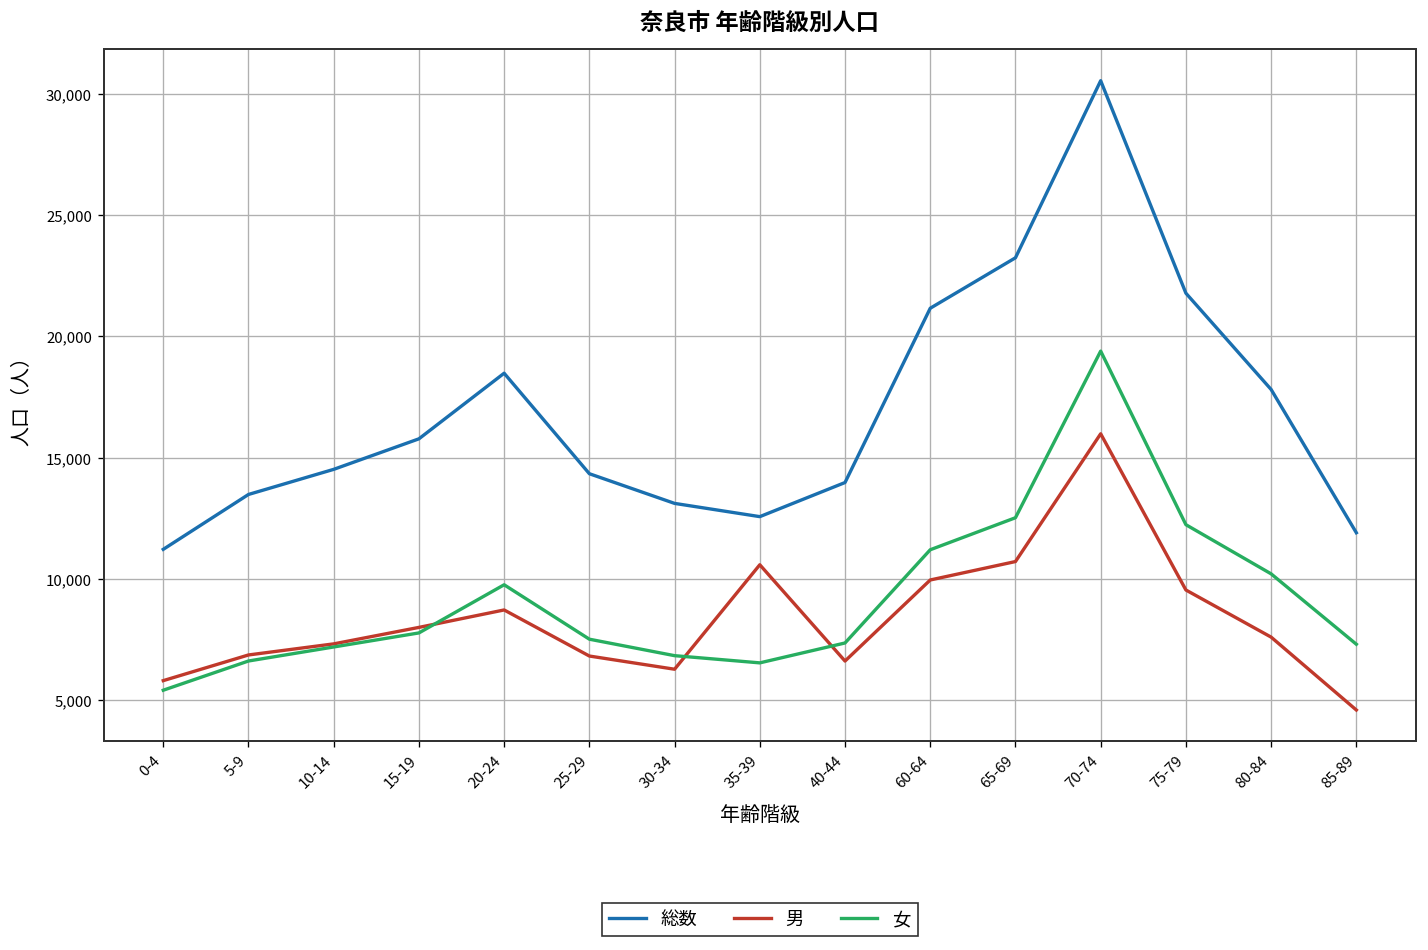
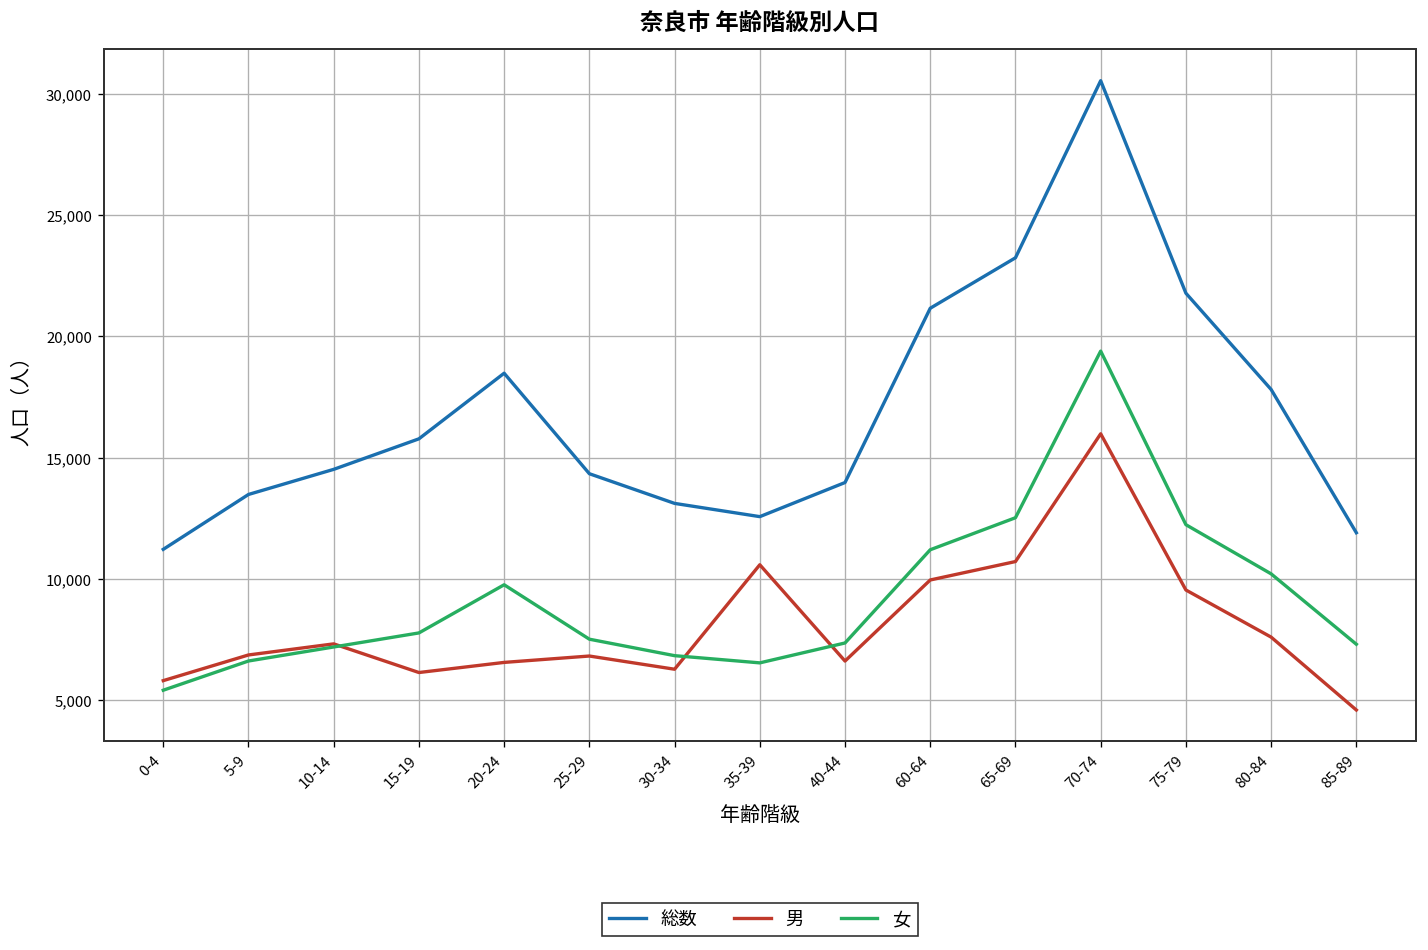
男, 15-19: 8,000 -> 6,100
男, 20-24: 8,700 -> 6,600
